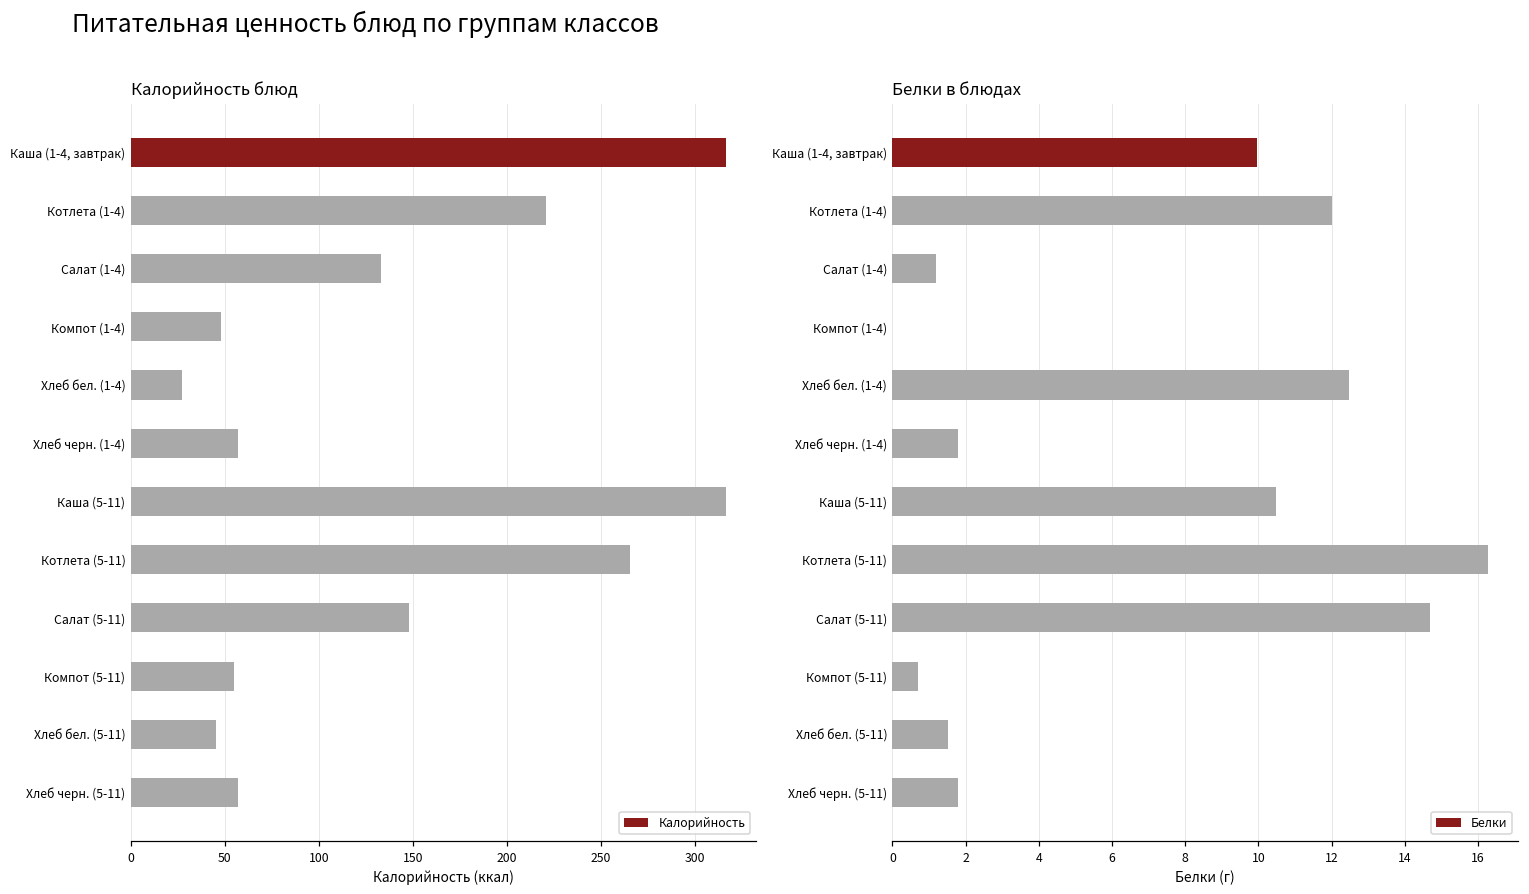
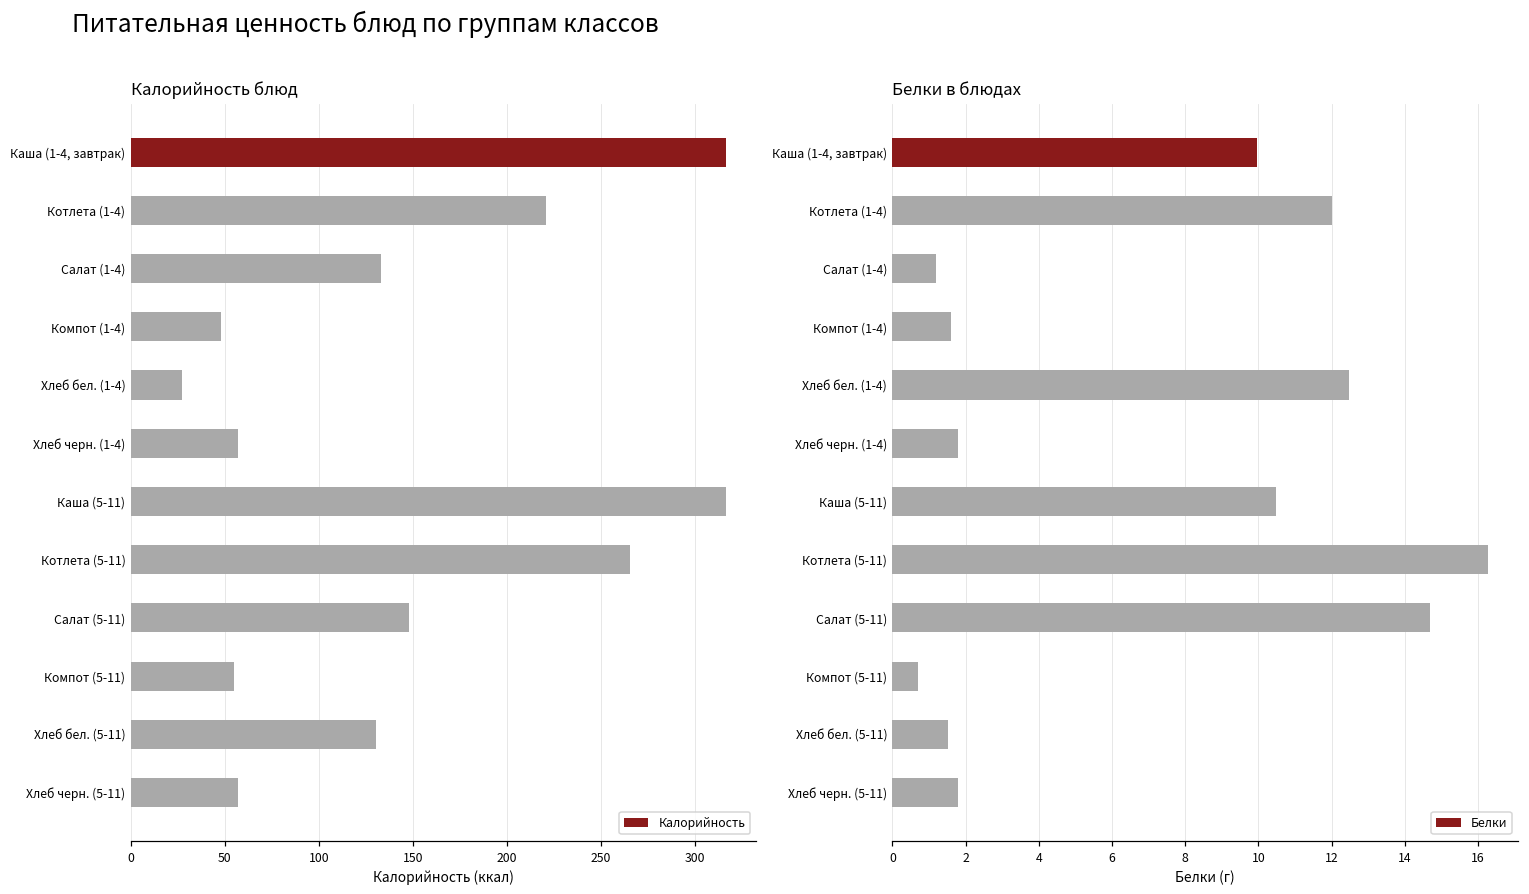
Калорийность блюд, Хлеб бел. (5-11): 45 -> 131
Белки в блюдах, Компот (1-4): 0.0 -> 1.6
